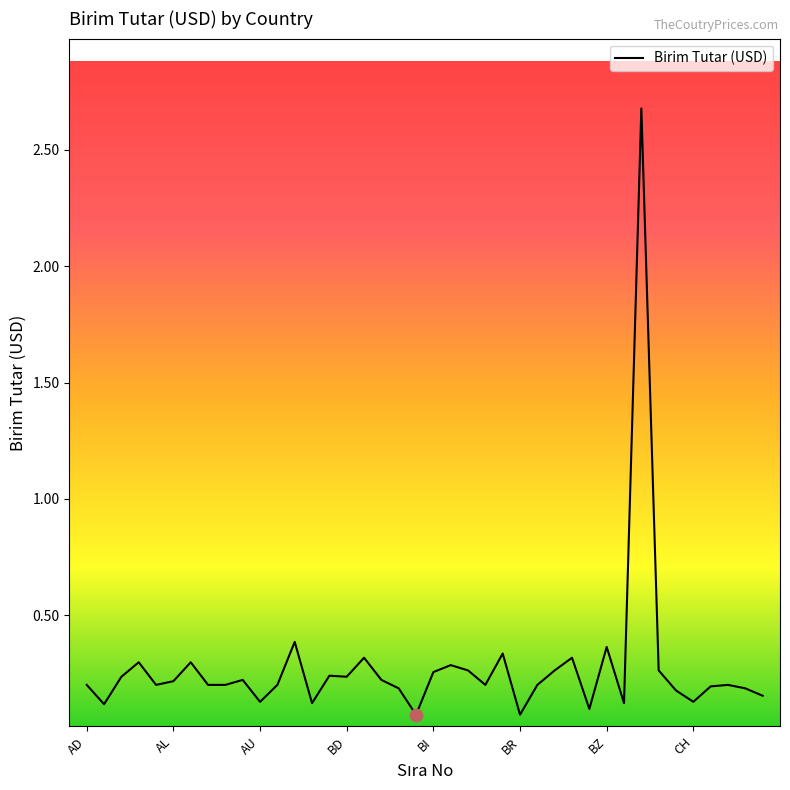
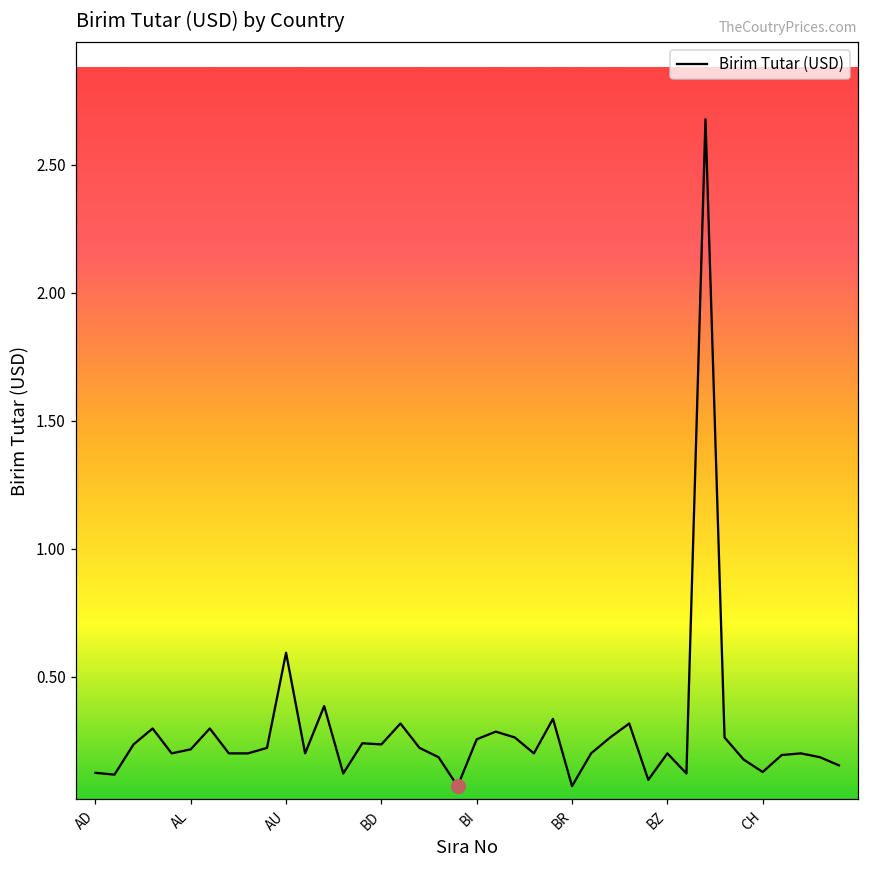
Birim Tutar (USD), AD: 0.20 -> 0.13
Birim Tutar (USD), AU: 0.13 -> 0.59
Birim Tutar (USD), BZ: 0.36 -> 0.20
